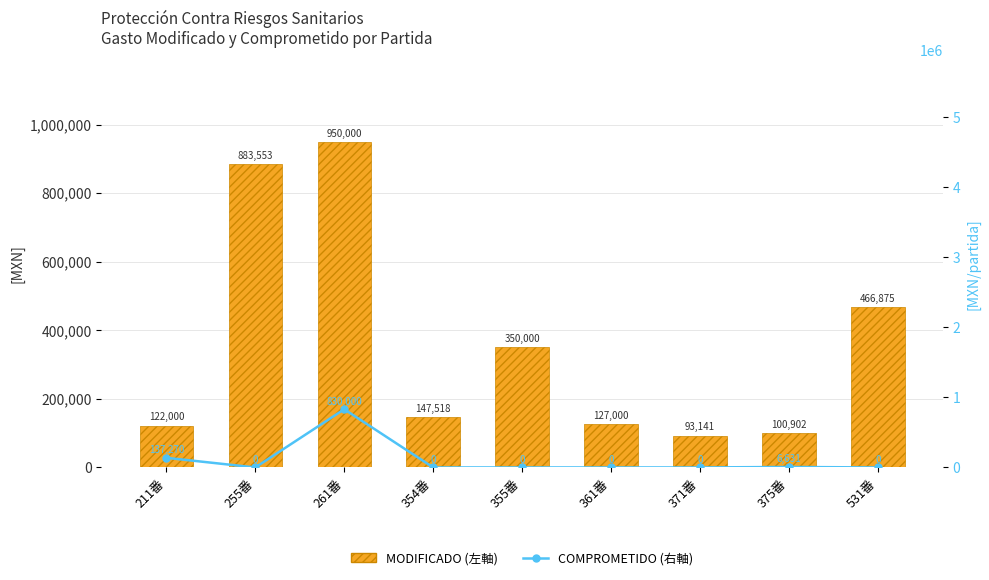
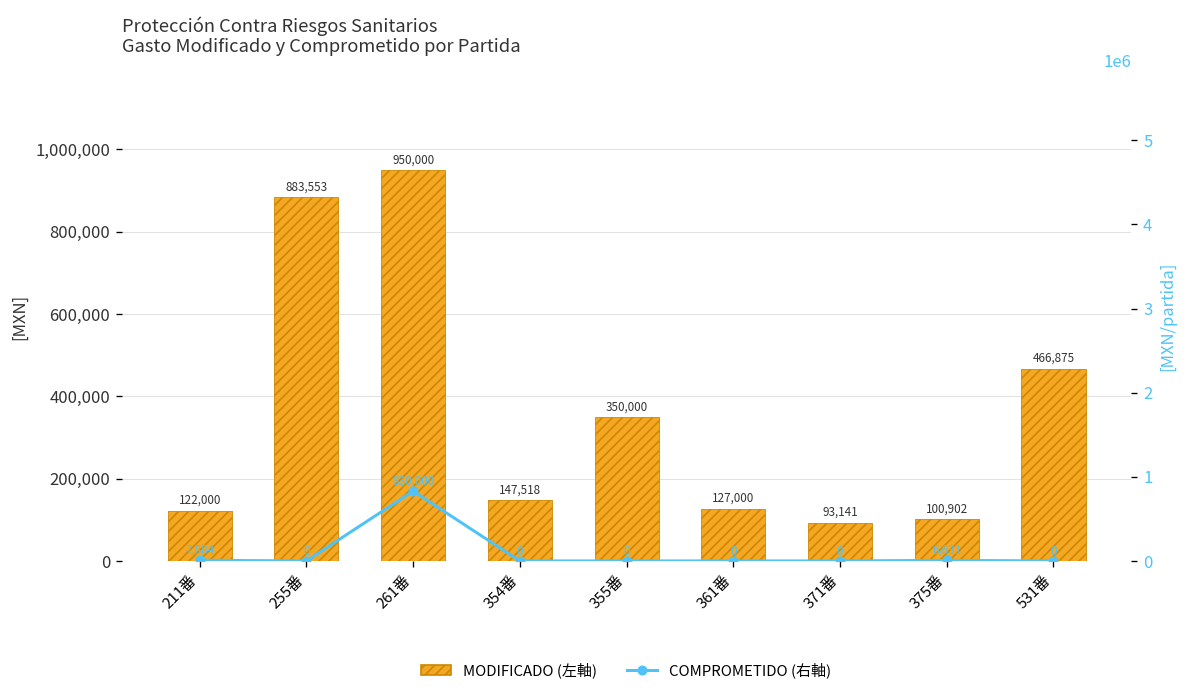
COMPROMETIDO (右軸), 211番: 137,270 -> 7,884
